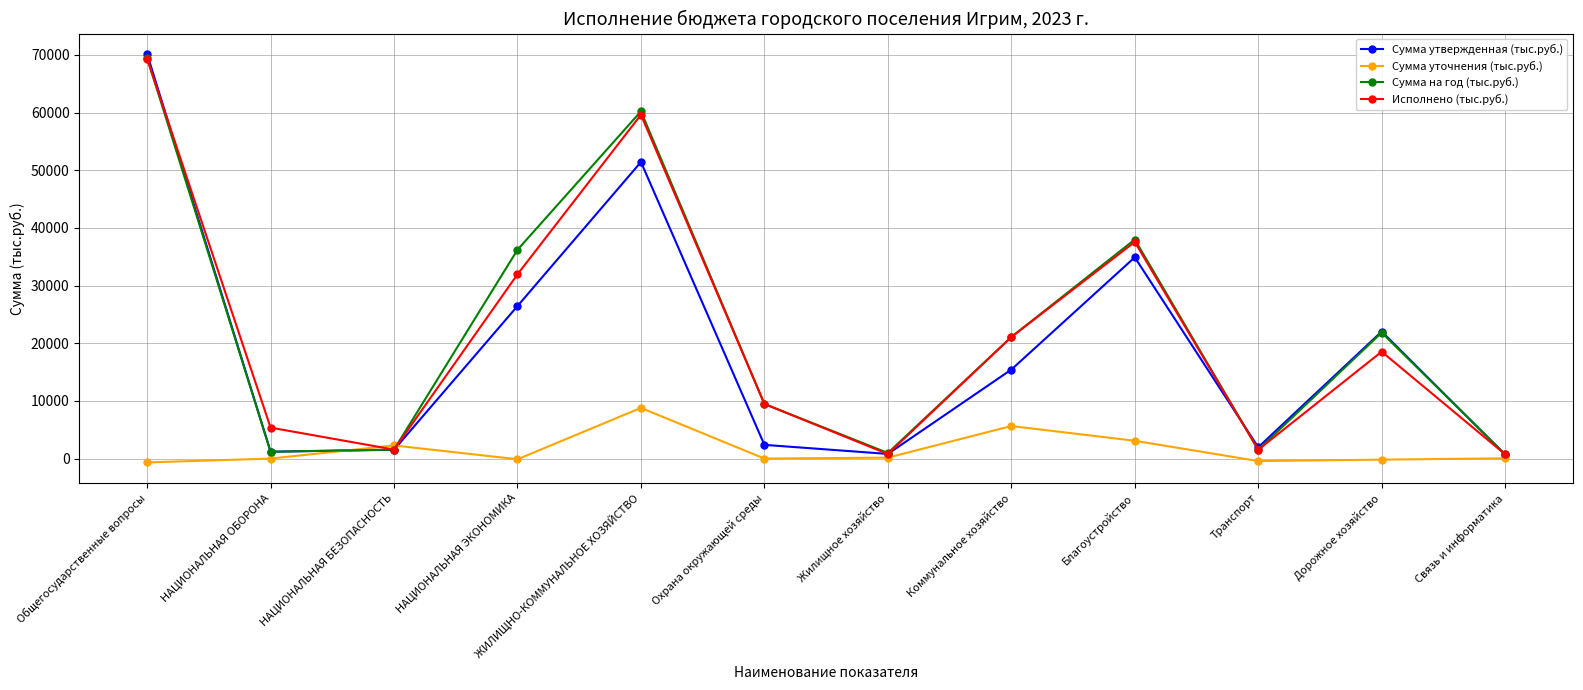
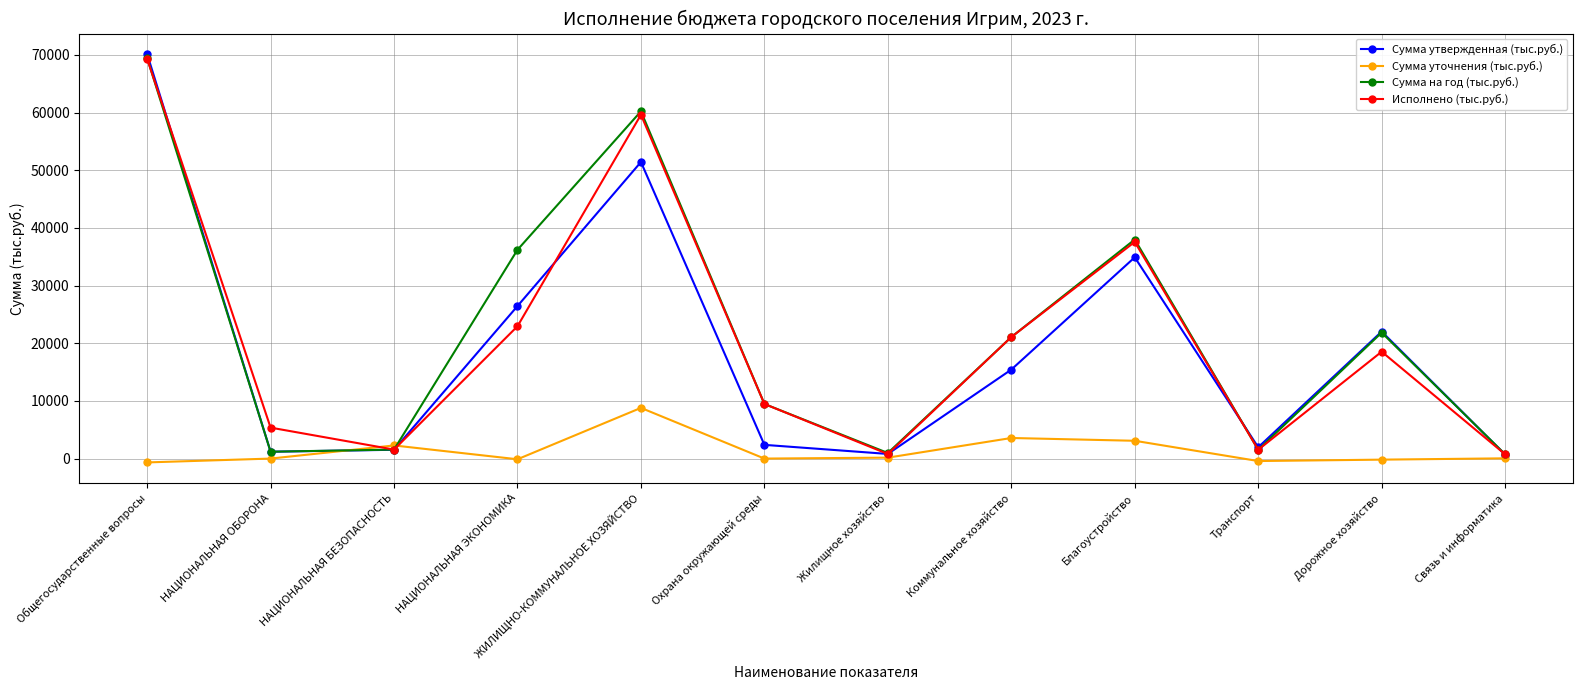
Исполнено (тыс.руб.), НАЦИОНАЛЬНАЯ ЭКОНОМИКА: 32000 -> 23000
Сумма уточнения (тыс.руб.), Коммунальное хозяйство: 6000 -> 4000
